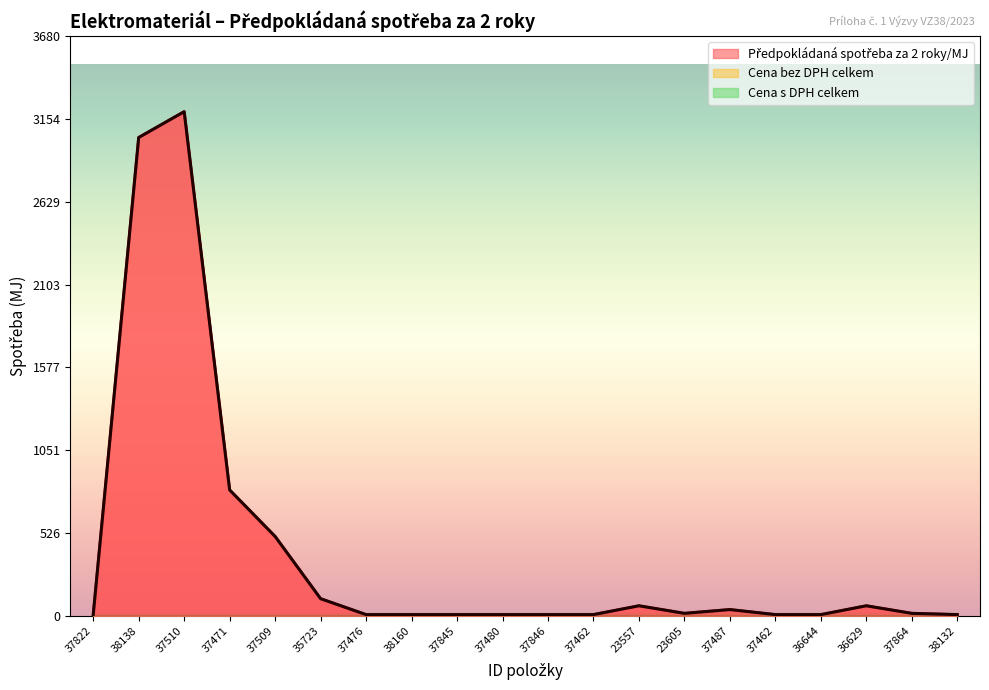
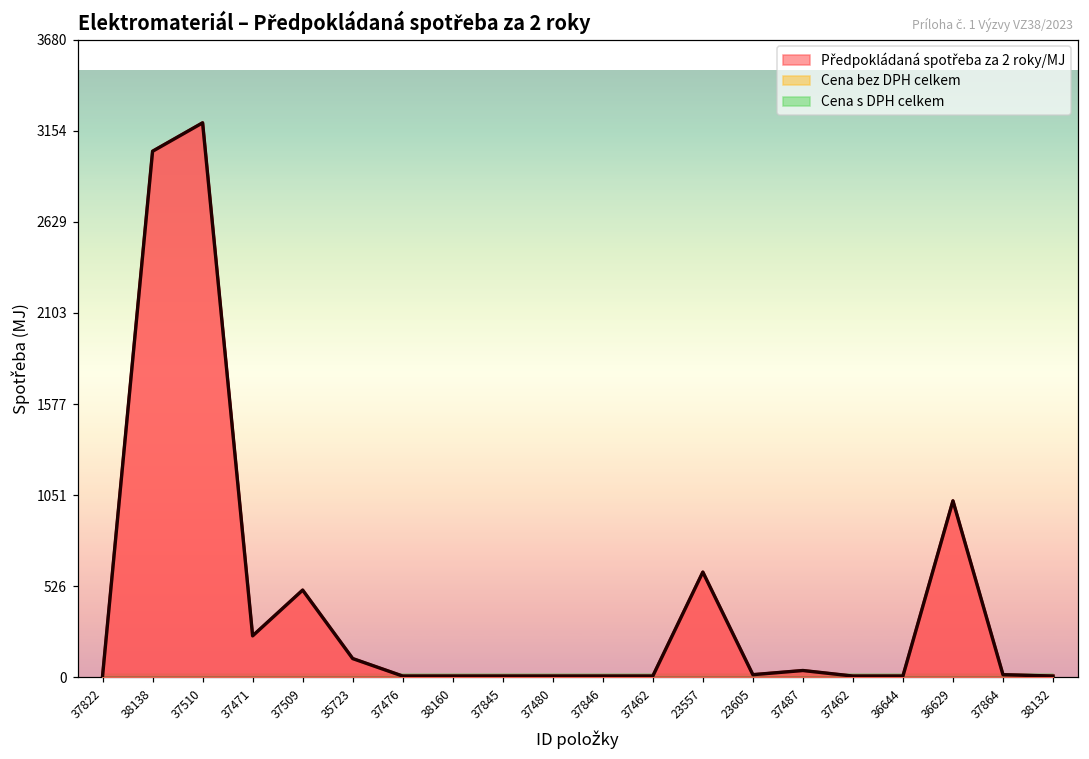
Předpokládaná spotřeba za 2 roky/MJ, 37471: 800 -> 240
Předpokládaná spotřeba za 2 roky/MJ, 23557: 60 -> 610
Předpokládaná spotřeba za 2 roky/MJ, 36629: 60 -> 1020
